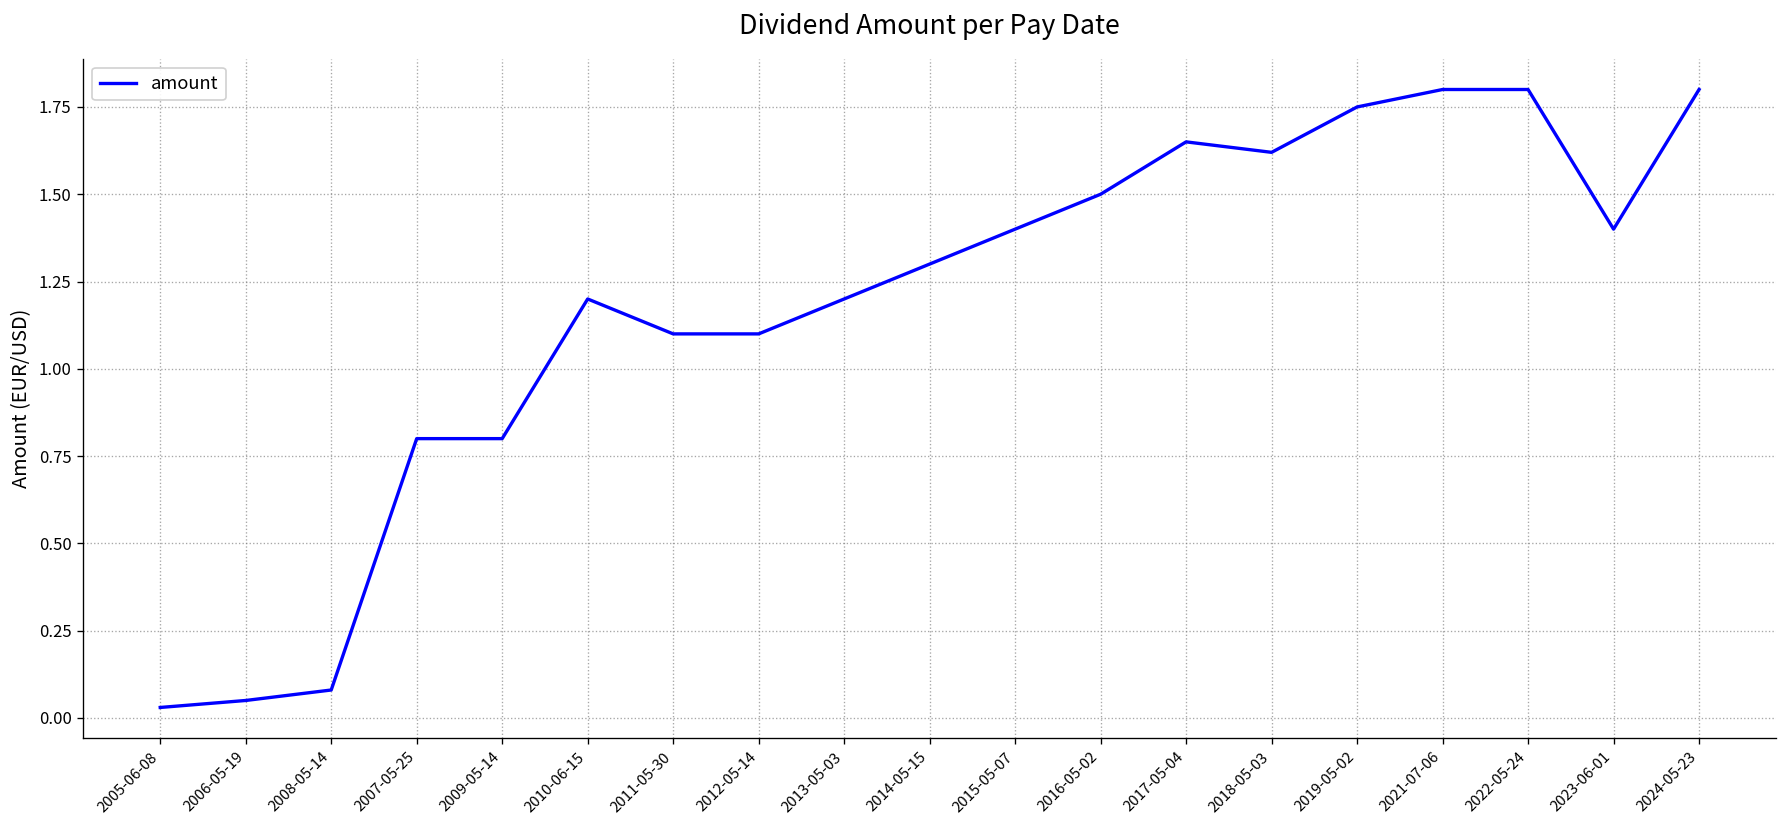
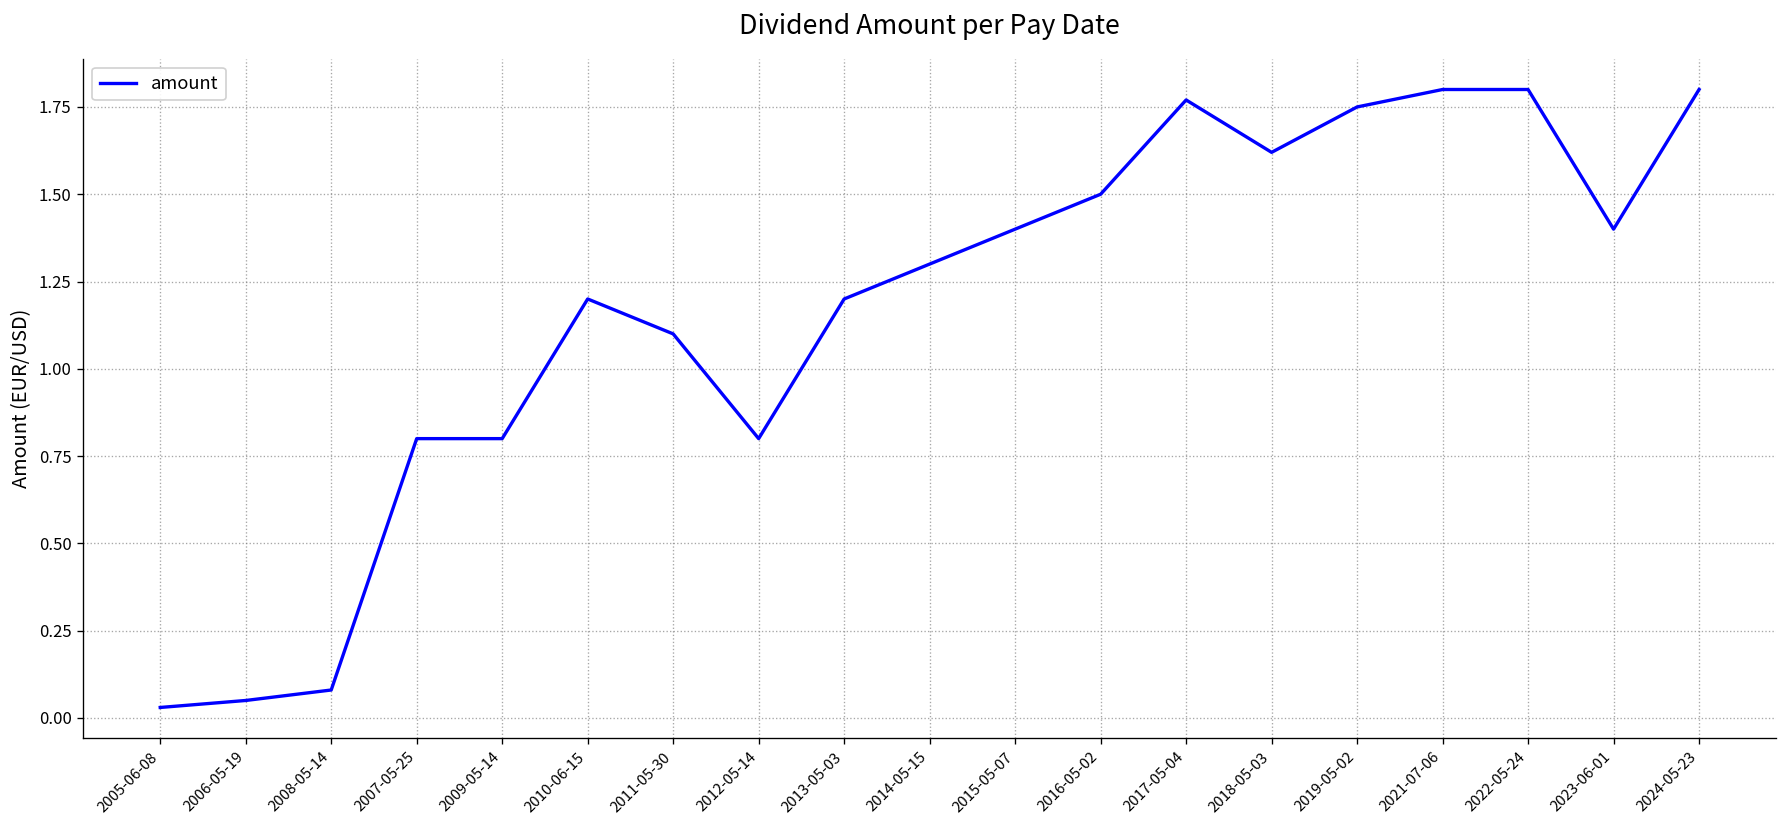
2012-05-14: 1.1 -> 0.8
2017-05-04: 1.65 -> 1.77
